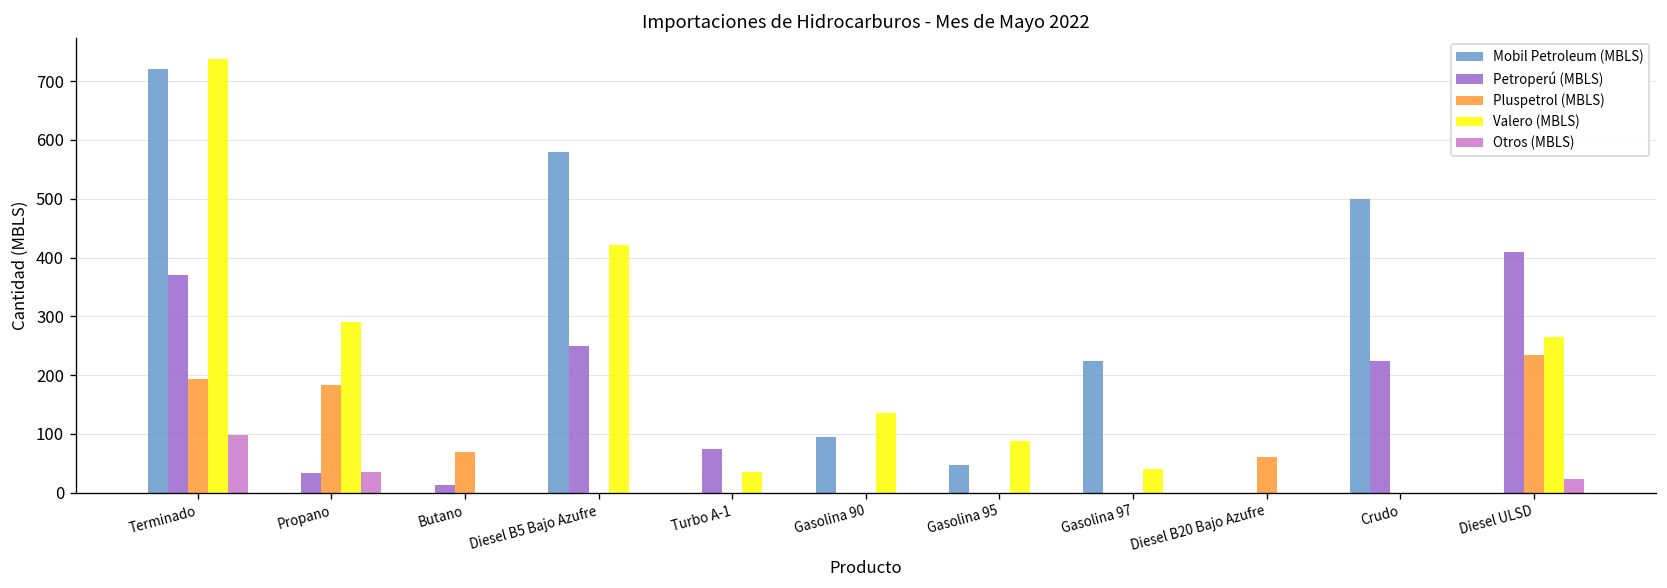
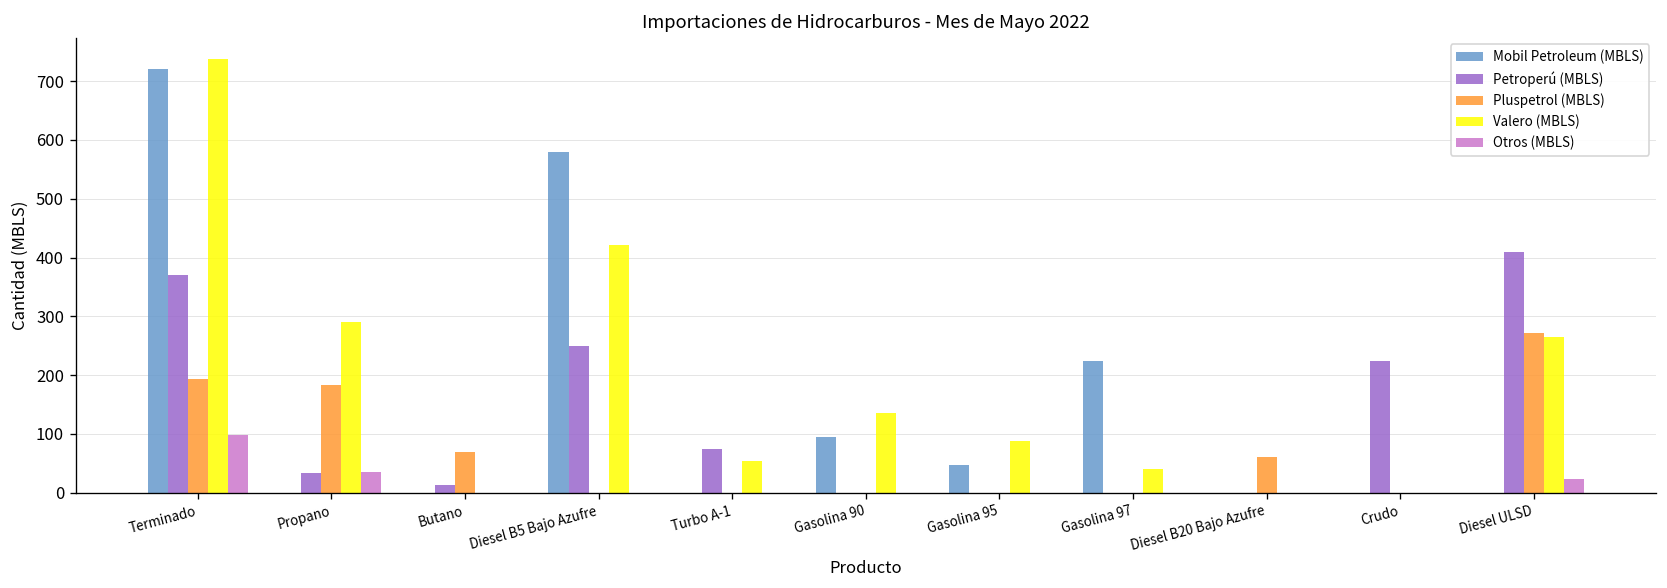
Valero (MBLS), Turbo A-1: 30 -> 50
Mobil Petroleum (MBLS), Crudo: 500 -> 0
Pluspetrol (MBLS), Diesel ULSD: 230 -> 270
